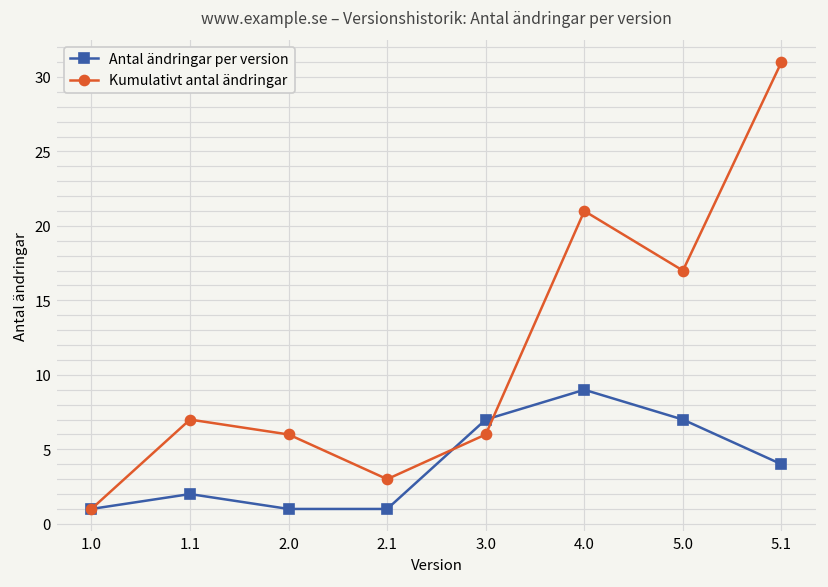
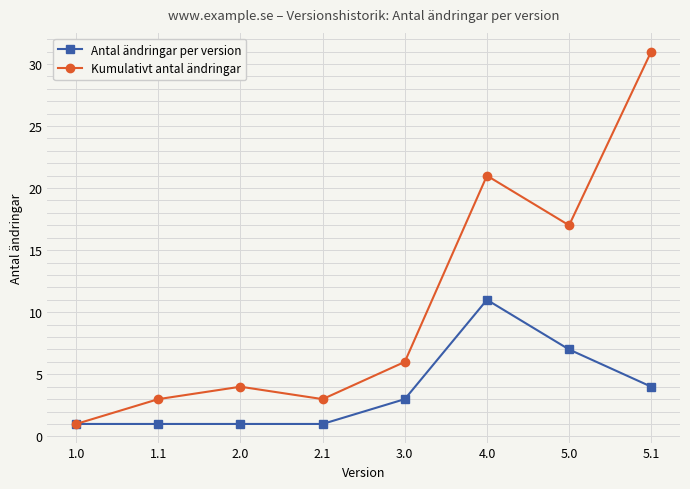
Antal ändringar per version, 1.1: 2 -> 1
Kumulativt antal ändringar, 1.1: 7 -> 3
Kumulativt antal ändringar, 2.0: 6 -> 4
Antal ändringar per version, 3.0: 7 -> 3
Antal ändringar per version, 4.0: 9 -> 11
